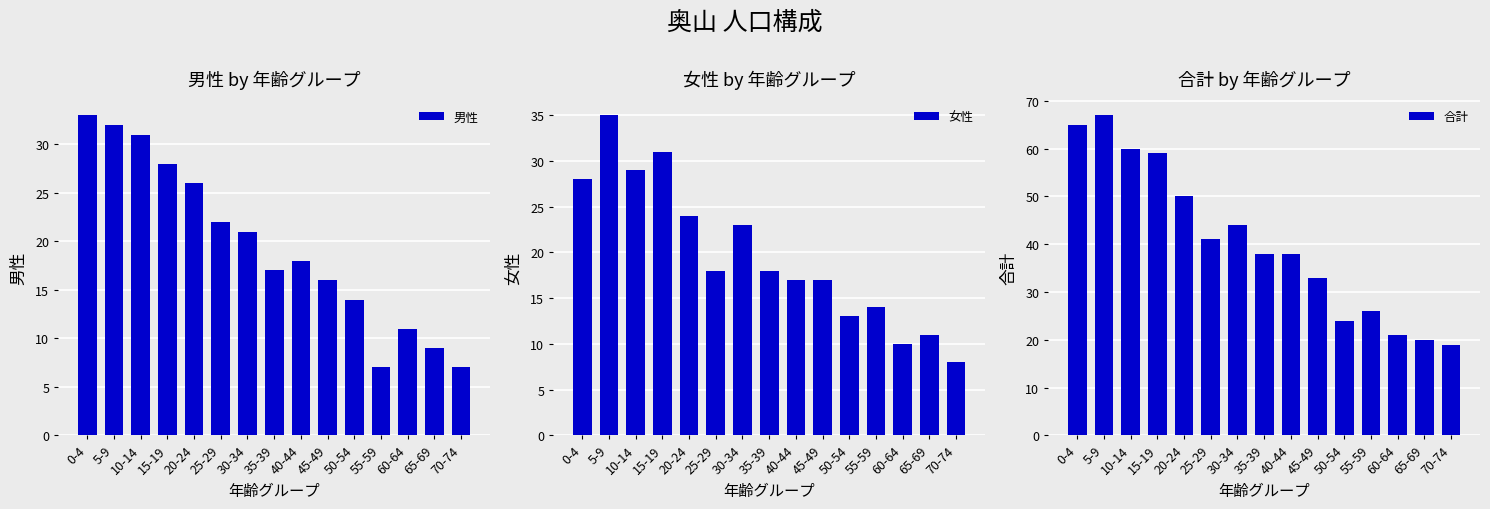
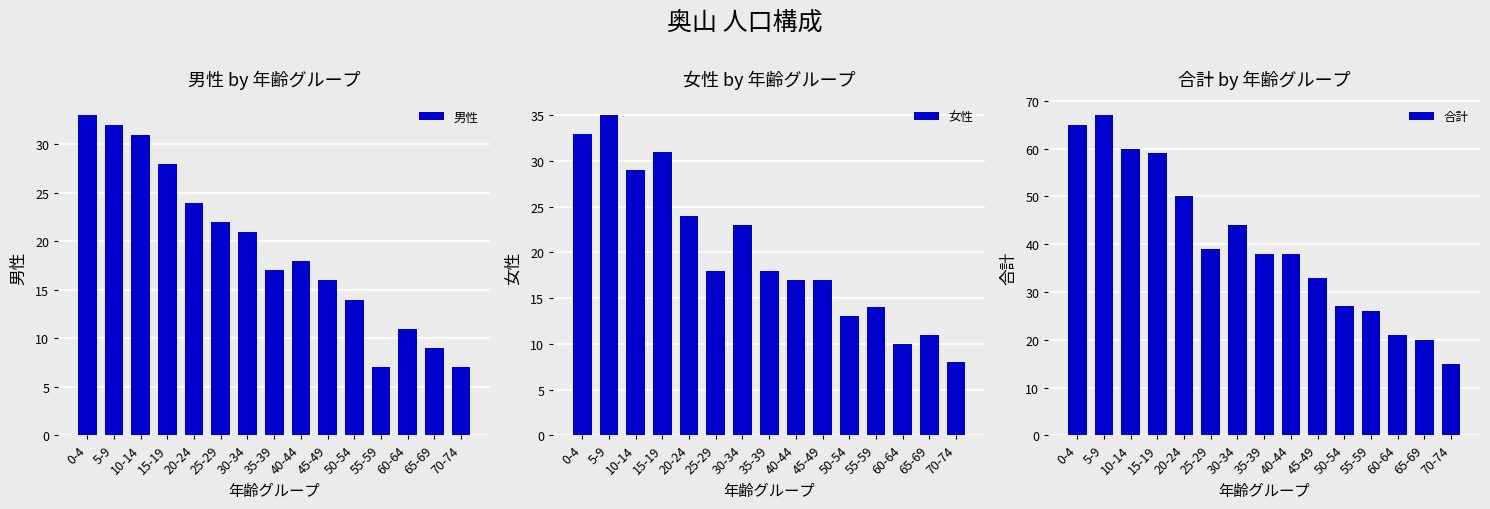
男性 by 年齢グループ, 20-24: 26 -> 24
女性 by 年齢グループ, 0-4: 28 -> 33
合計 by 年齢グループ, 25-29: 41 -> 39
合計 by 年齢グループ, 50-54: 24 -> 27
合計 by 年齢グループ, 70-74: 19 -> 15
